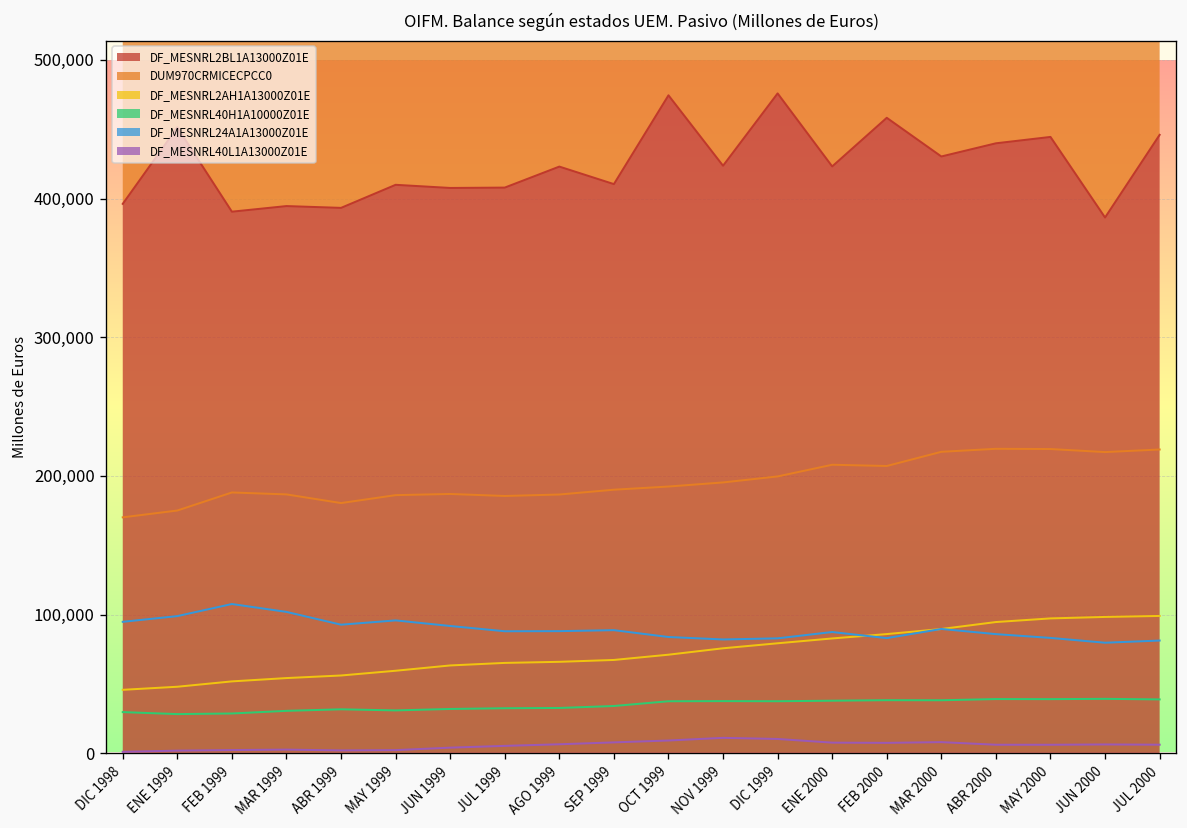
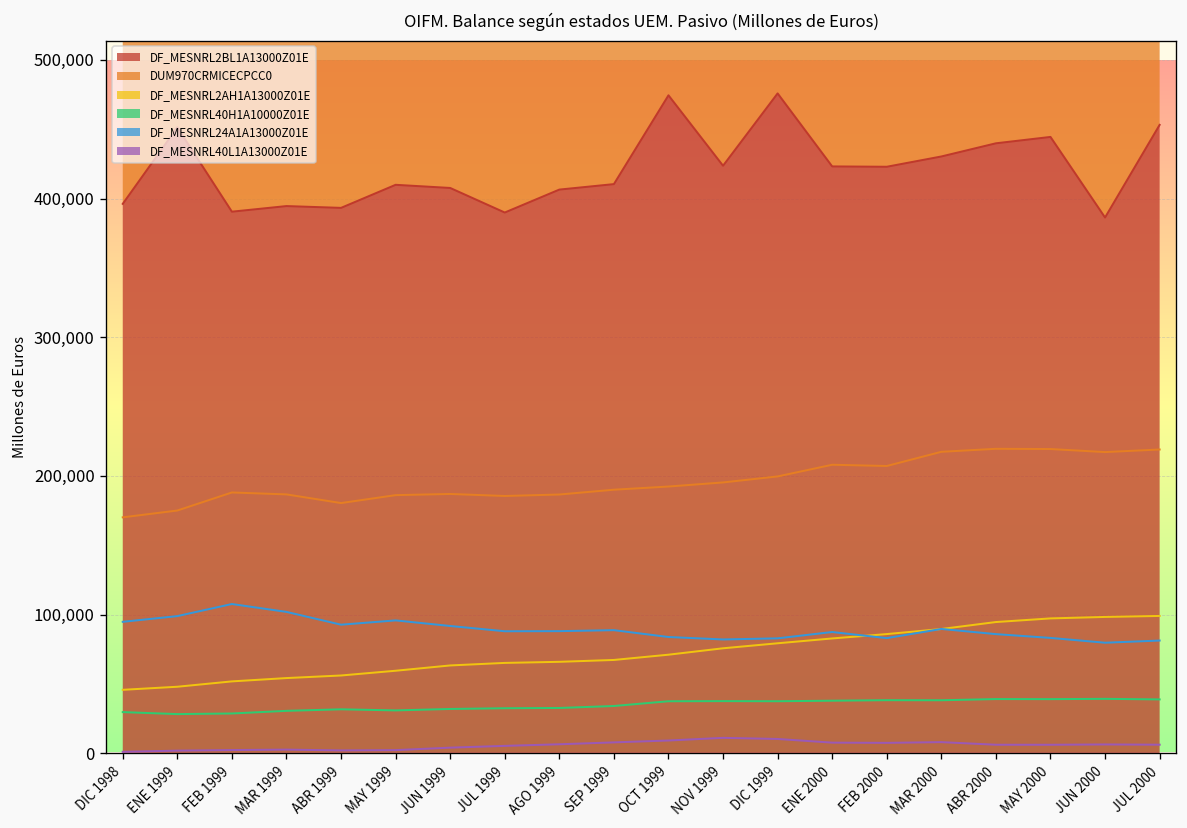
DF_MESNRL2BL1A13000Z01E, JUL 1999: 408,000 -> 390,000
DF_MESNRL2BL1A13000Z01E, AGO 1999: 423,000 -> 406,000
DF_MESNRL2BL1A13000Z01E, FEB 2000: 458,000 -> 423,000
DF_MESNRL2BL1A13000Z01E, JUL 2000: 446,000 -> 453,000
